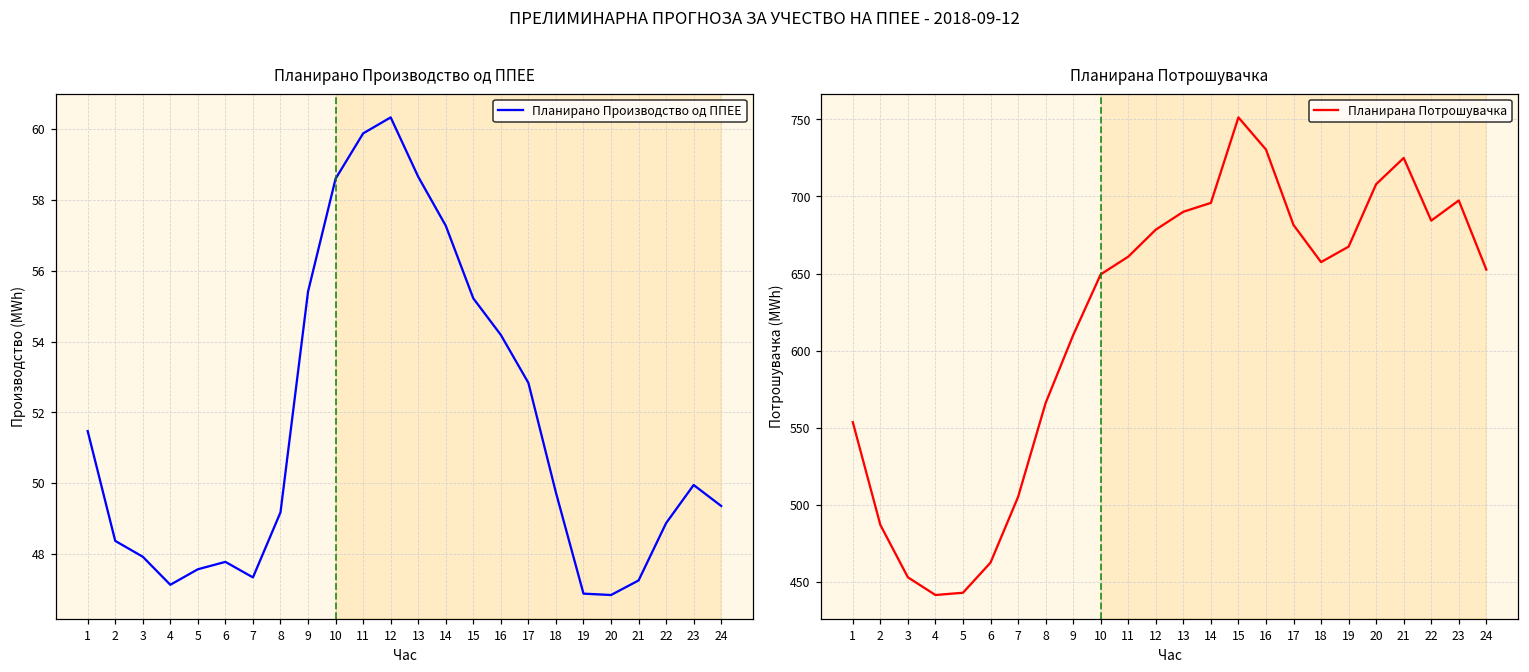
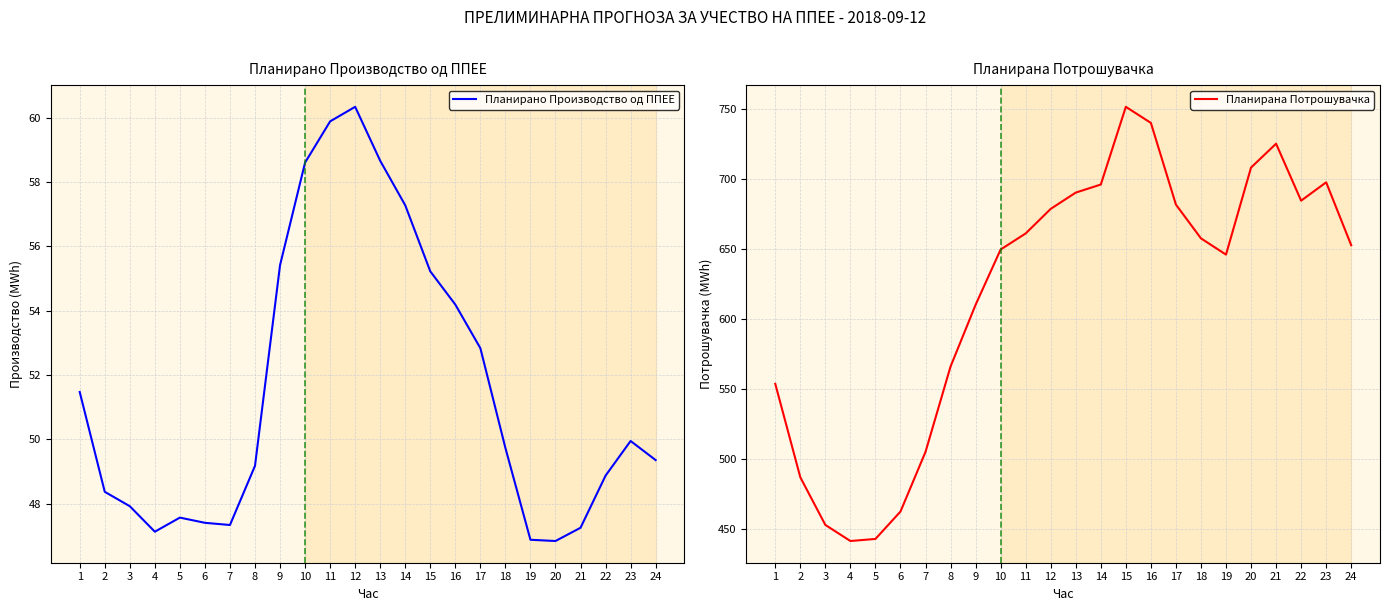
Планирано Производство од ППЕЕ, 6: 47.8 -> 47.4
Планирана Потрошувачка, 16: 730 -> 740
Планирана Потрошувачка, 19: 667 -> 646
